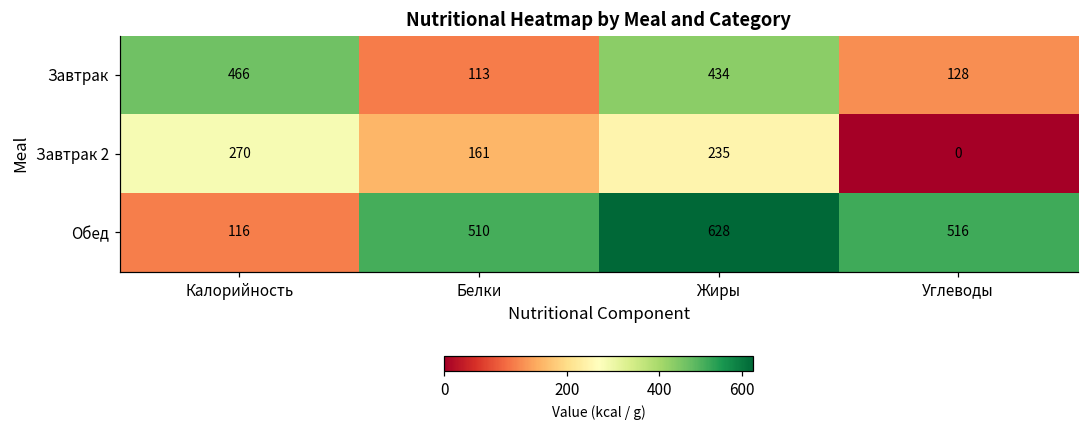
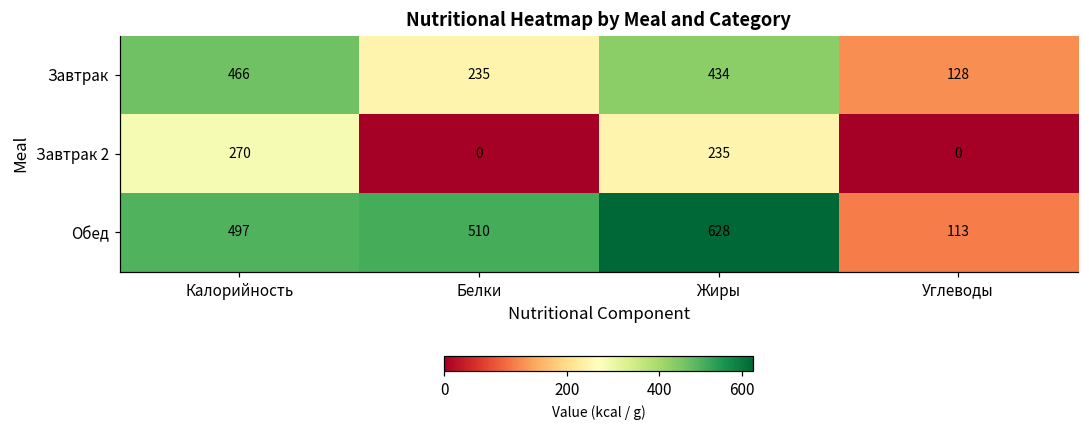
Завтрак, Белки: 113 -> 235
Завтрак 2, Белки: 161 -> 0
Обед, Калорийность: 116 -> 497
Обед, Углеводы: 516 -> 113
